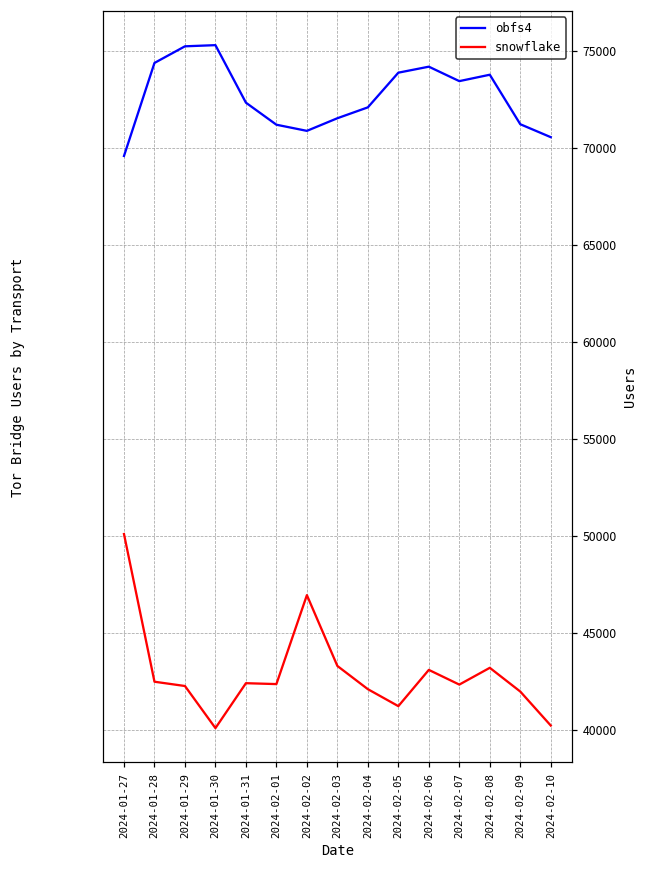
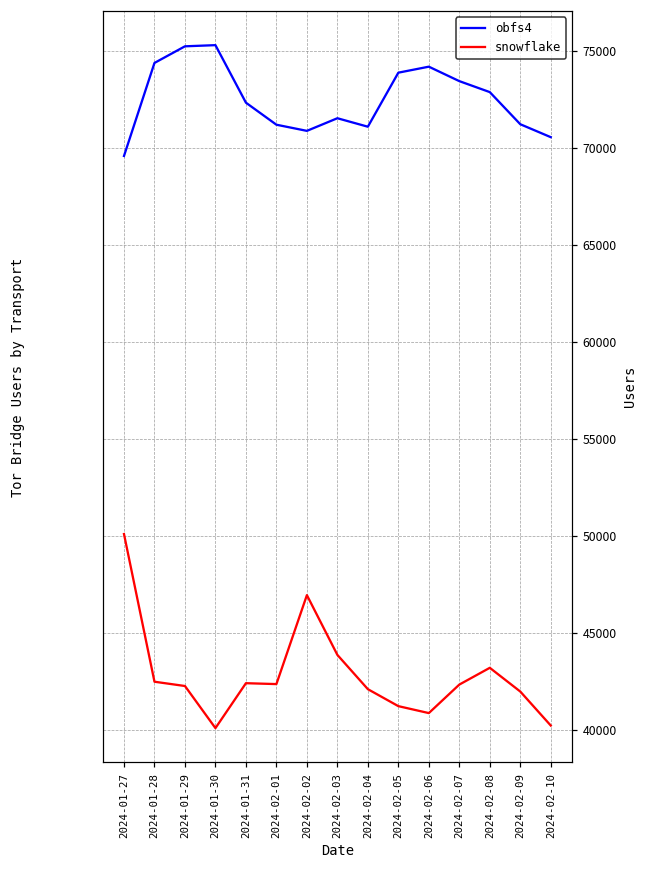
snowflake, 2024-02-03: 43300 -> 43900
obfs4, 2024-02-04: 72100 -> 71100
snowflake, 2024-02-06: 43100 -> 40900
obfs4, 2024-02-08: 73800 -> 72900
